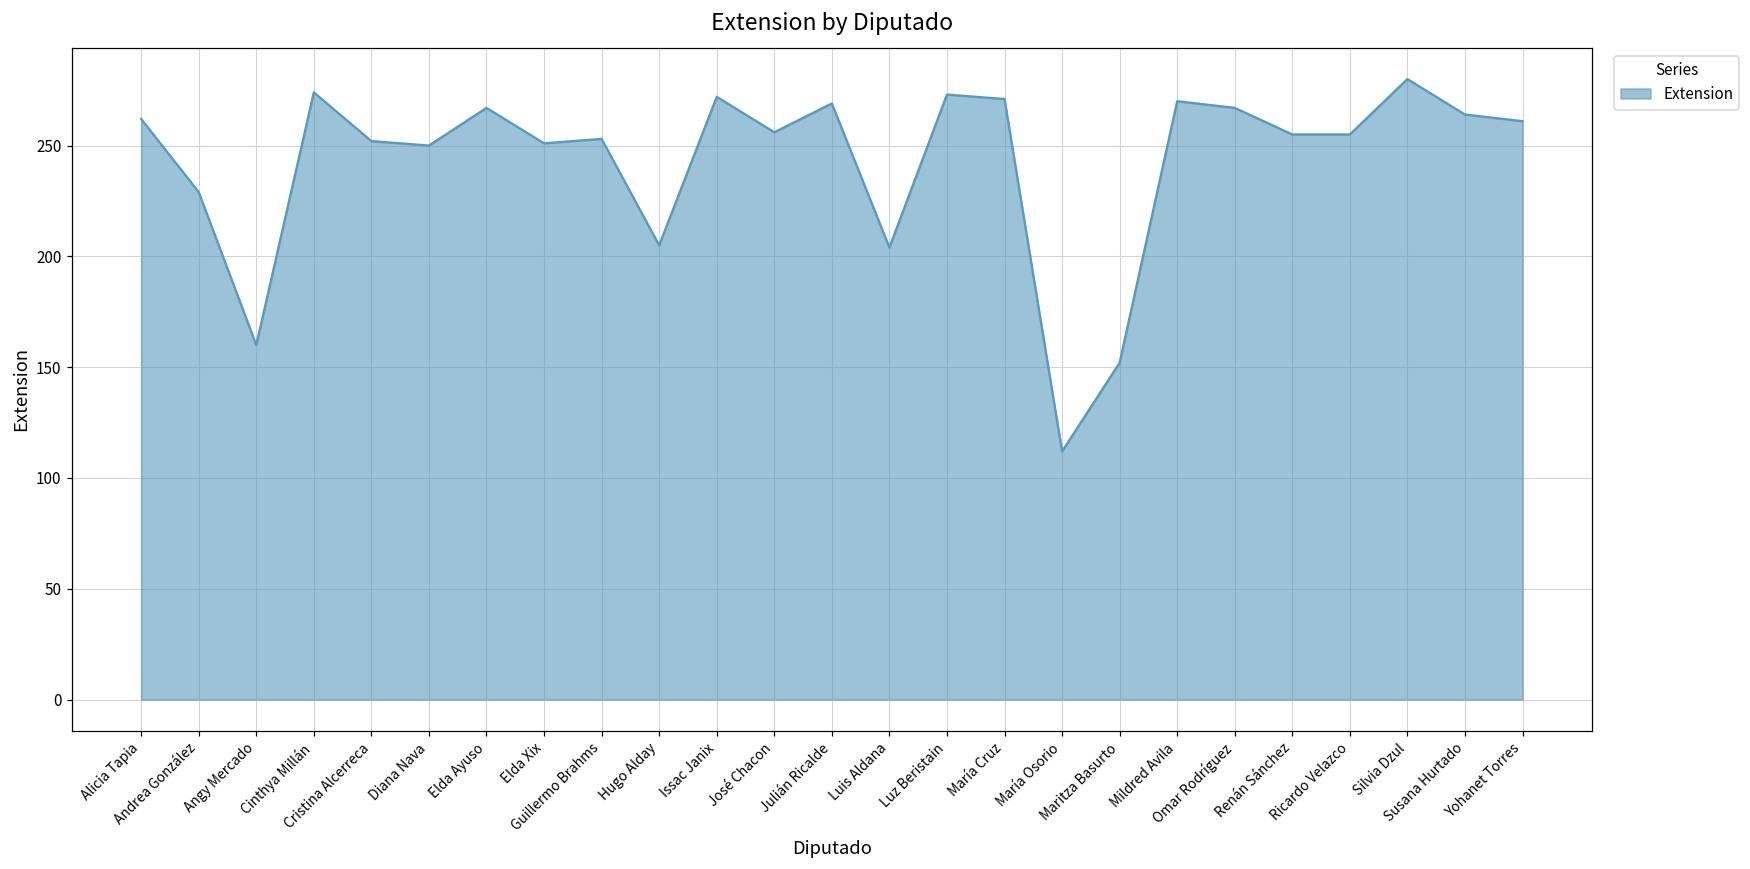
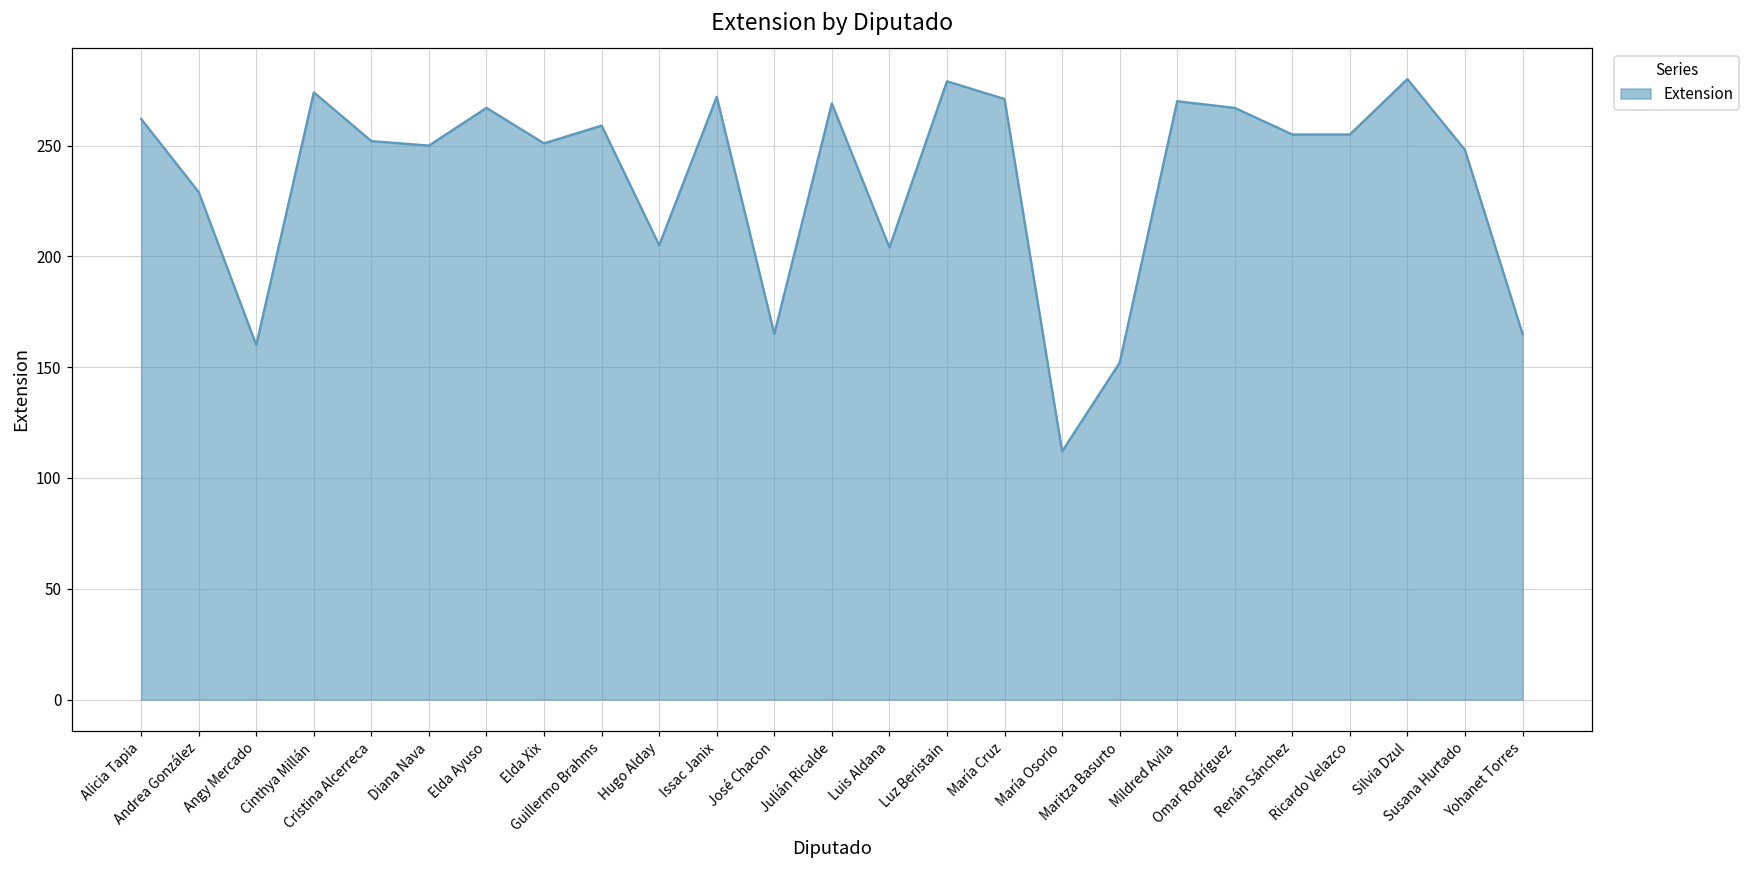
Guillermo Brahms: 253 -> 259
José Chacon: 256 -> 165
Luz Beristain: 273 -> 279
Susana Hurtado: 264 -> 248
Yohanet Torres: 261 -> 165
